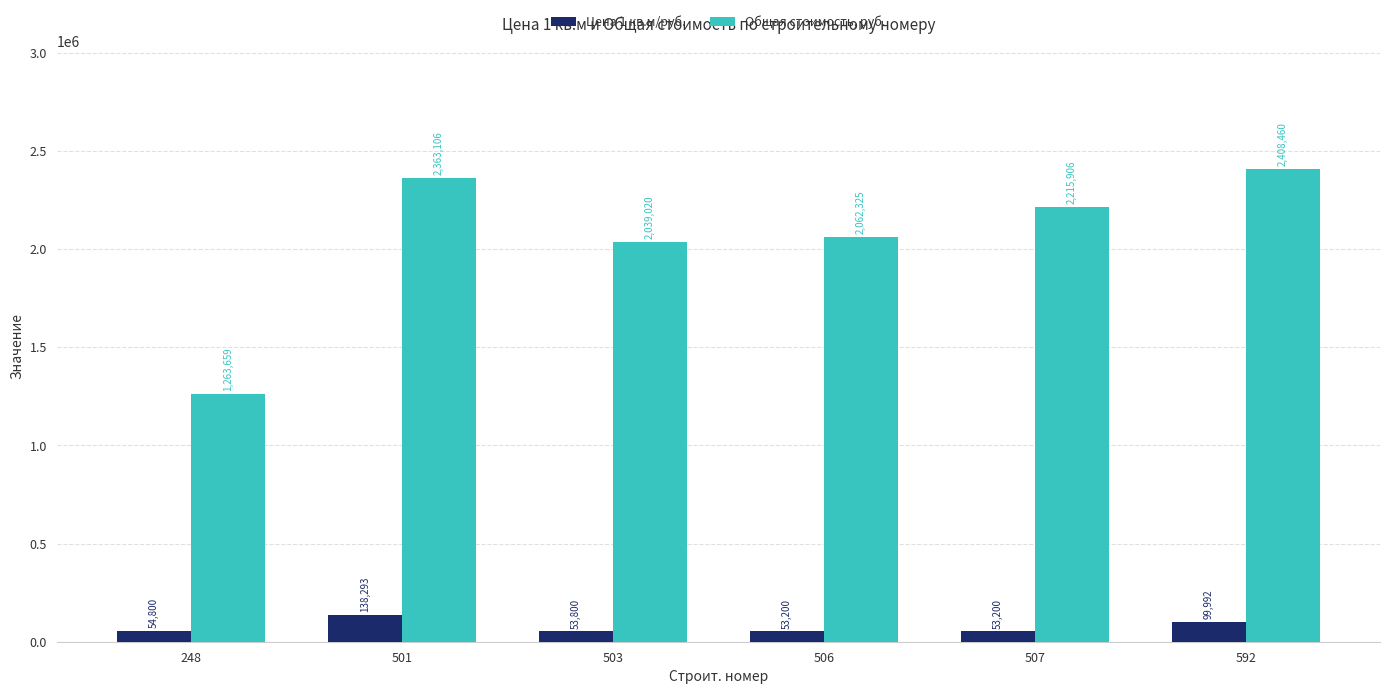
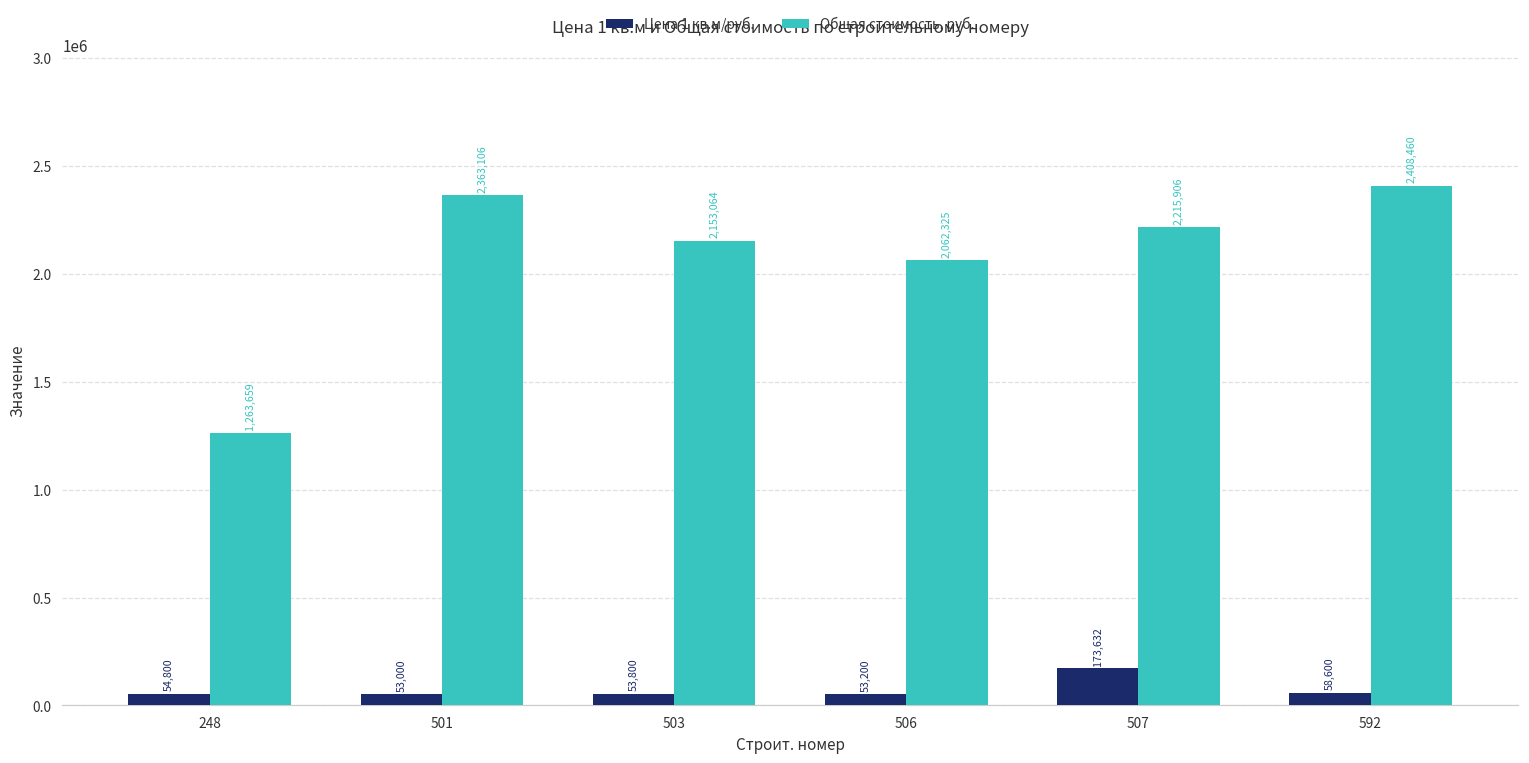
Цена 1 кв.м/руб., 501: 138,293 -> 53,000
Общая стоимость, руб., 503: 2,039,020 -> 2,153,064
Цена 1 кв.м/руб., 507: 53,200 -> 173,632
Цена 1 кв.м/руб., 592: 99,992 -> 58,600
